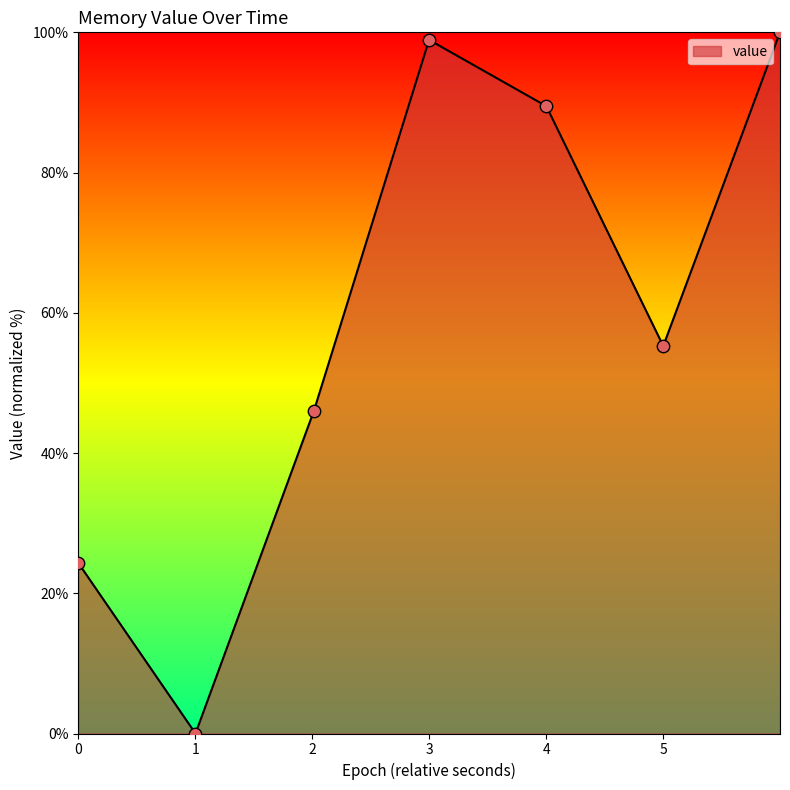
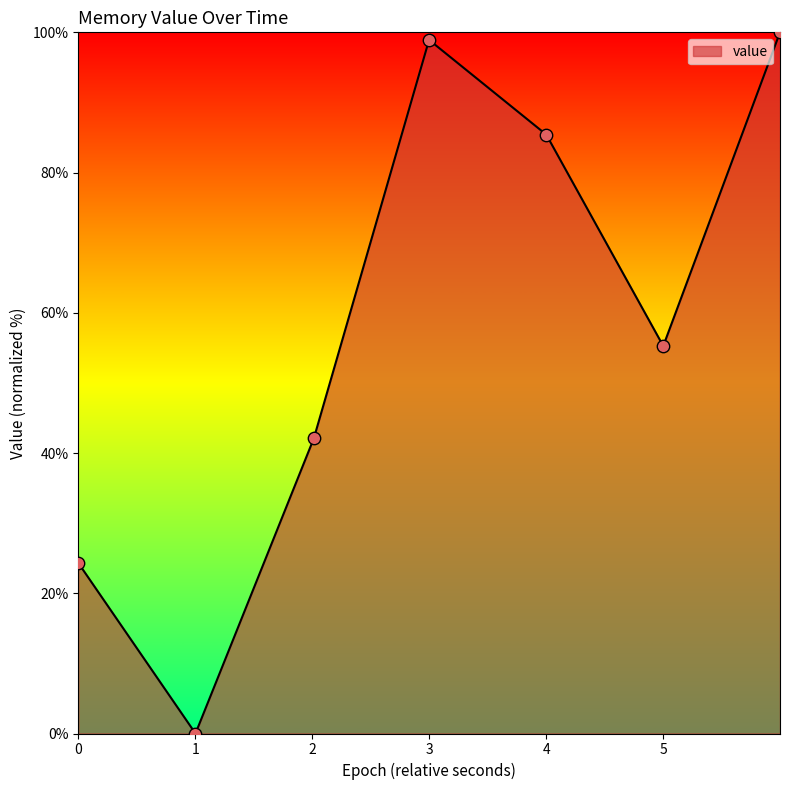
2: 46% -> 42%
4: 89% -> 85%
